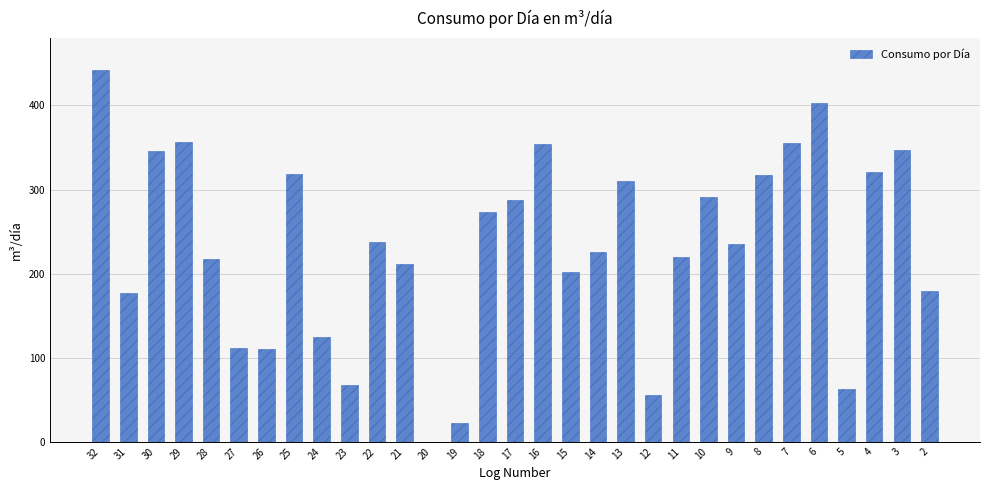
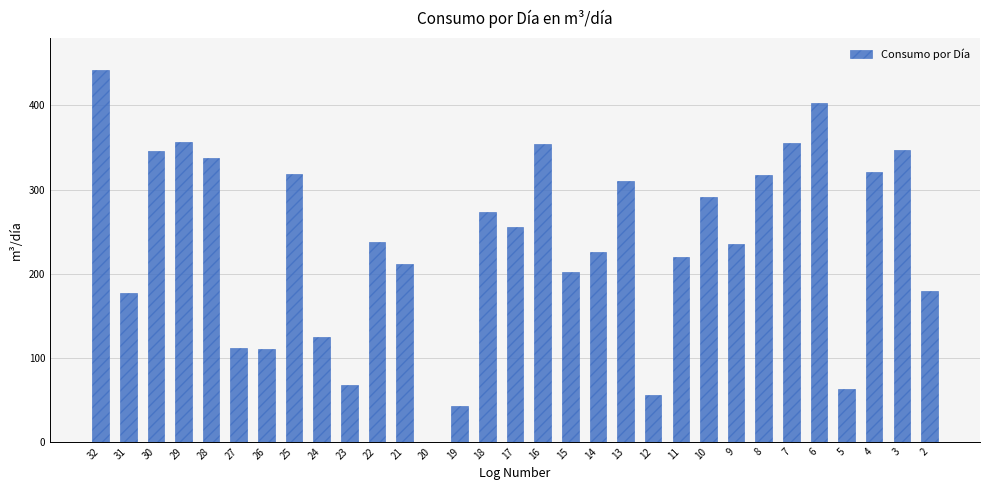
28: 220 -> 340
19: 20 -> 40
17: 290 -> 260
